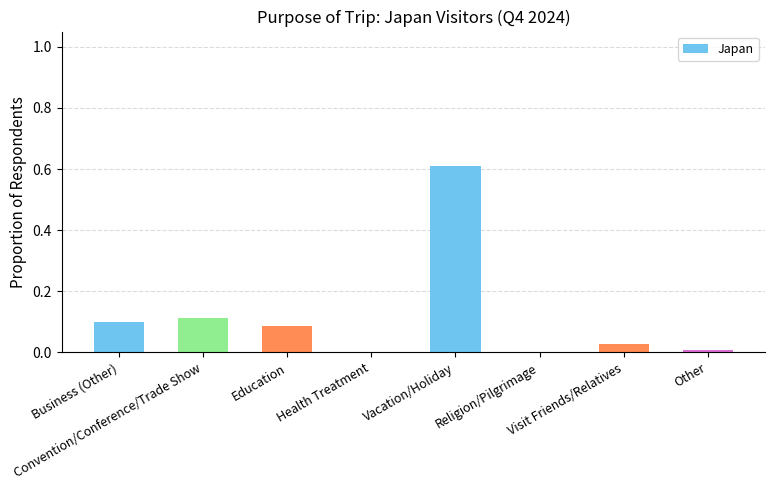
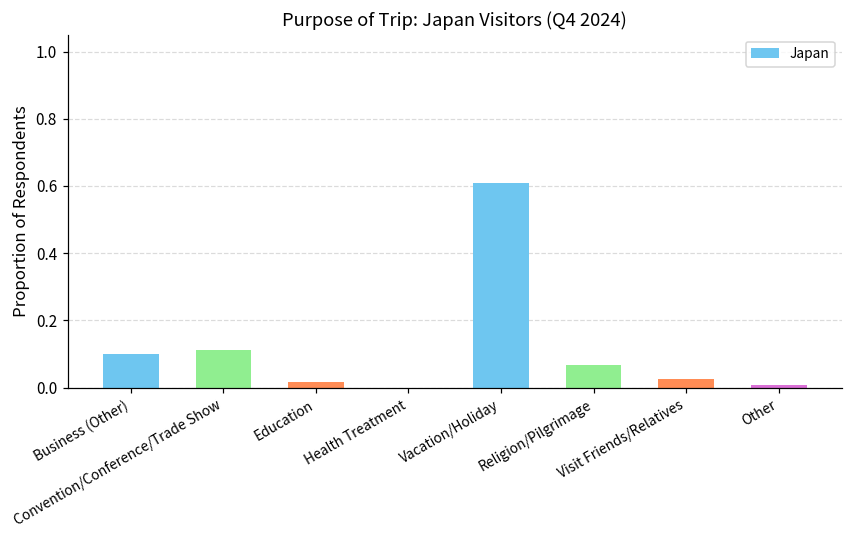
Education: 0.09 -> 0.02
Religion/Pilgrimage: 0.00 -> 0.07
